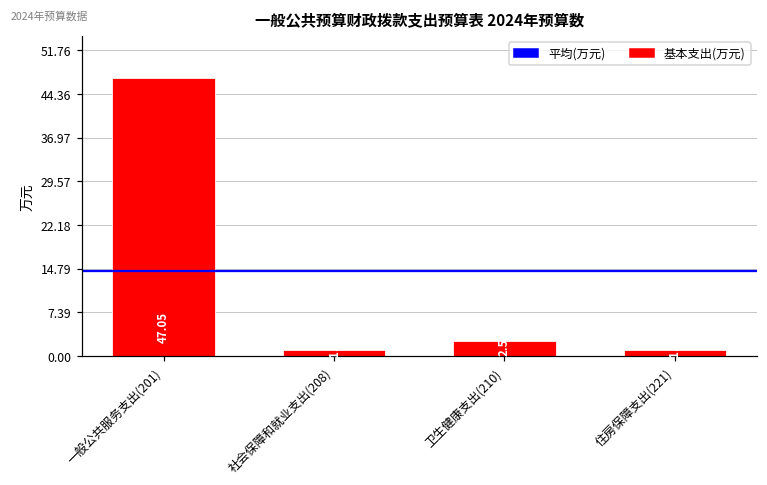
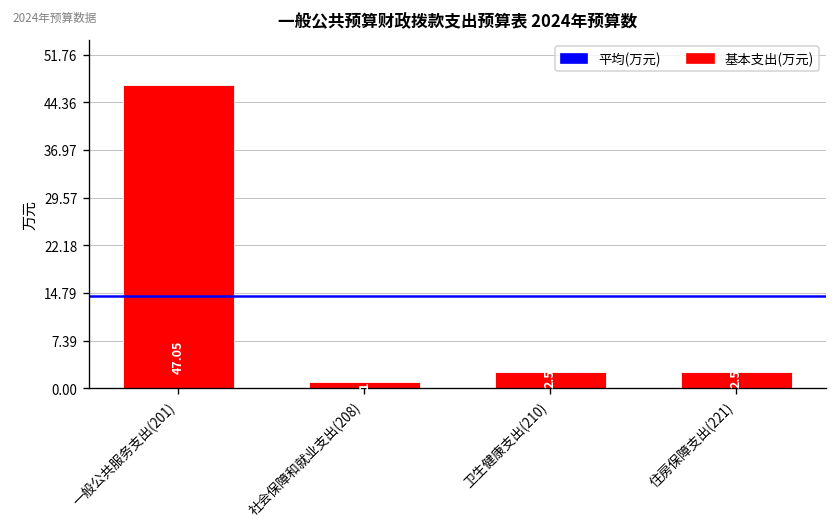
住房保障支出(221): 1 -> 3
